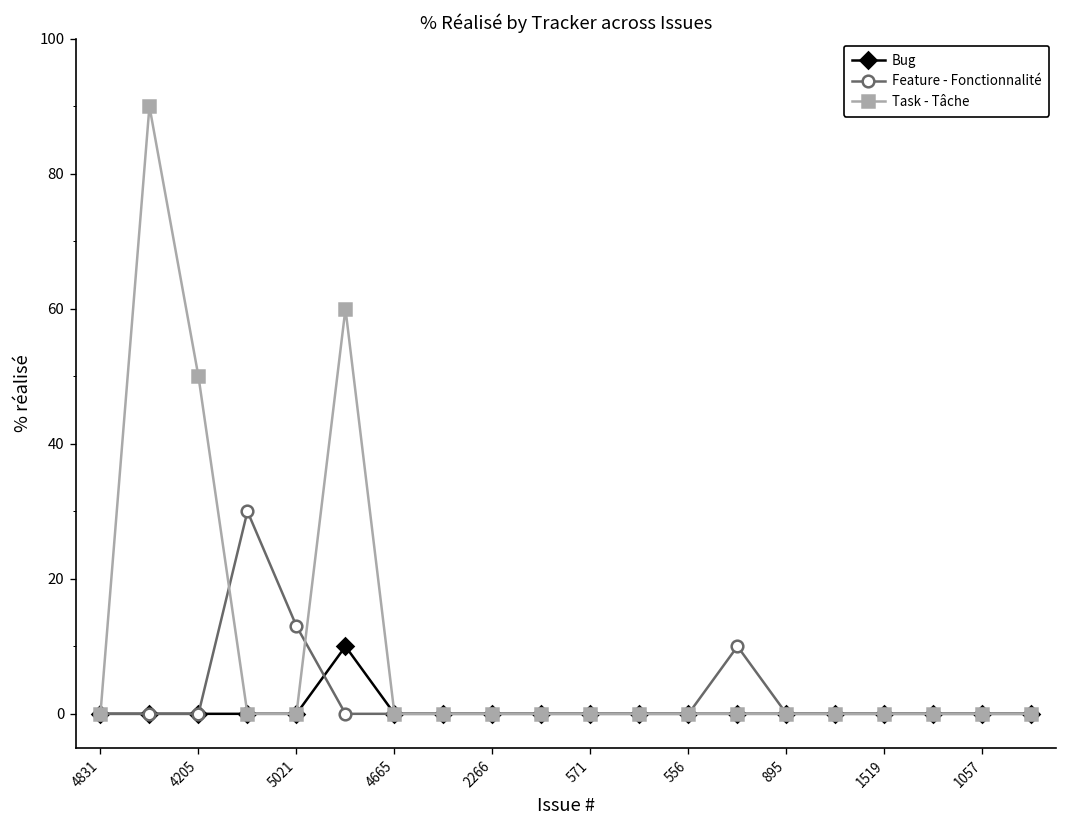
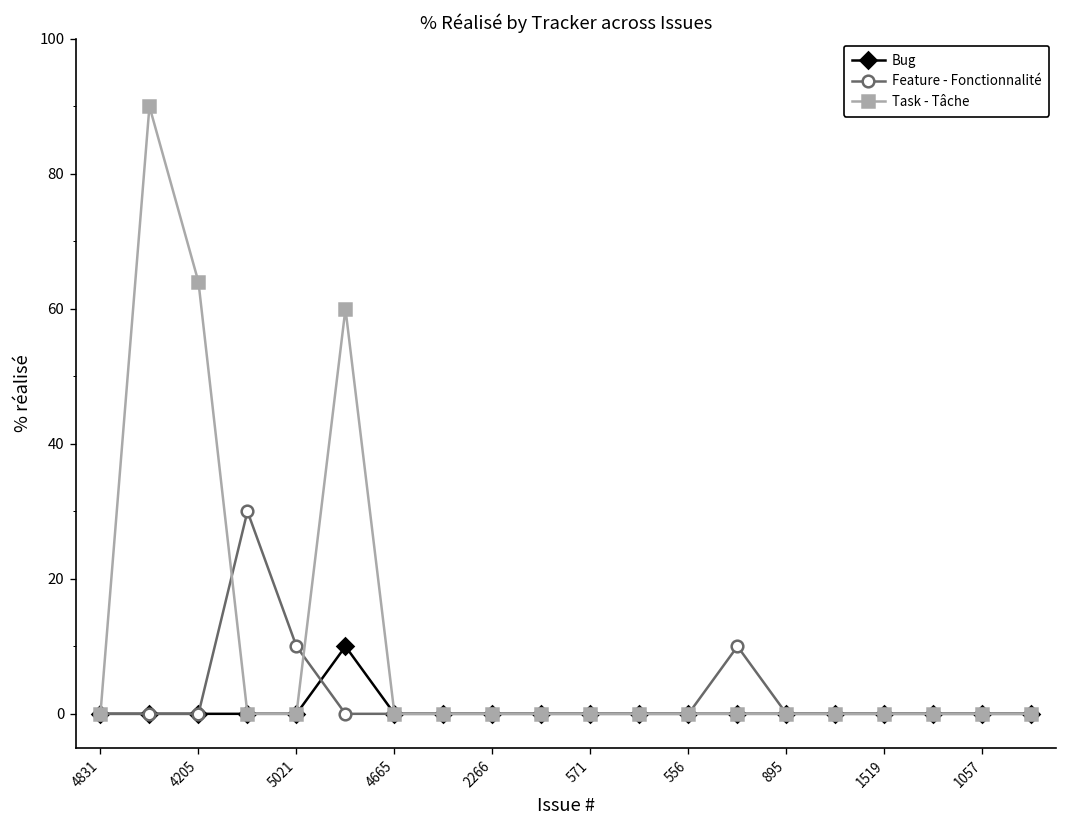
Task - Tâche, 4205: 50 -> 64
Feature - Fonctionnalité, 5021: 13 -> 10
